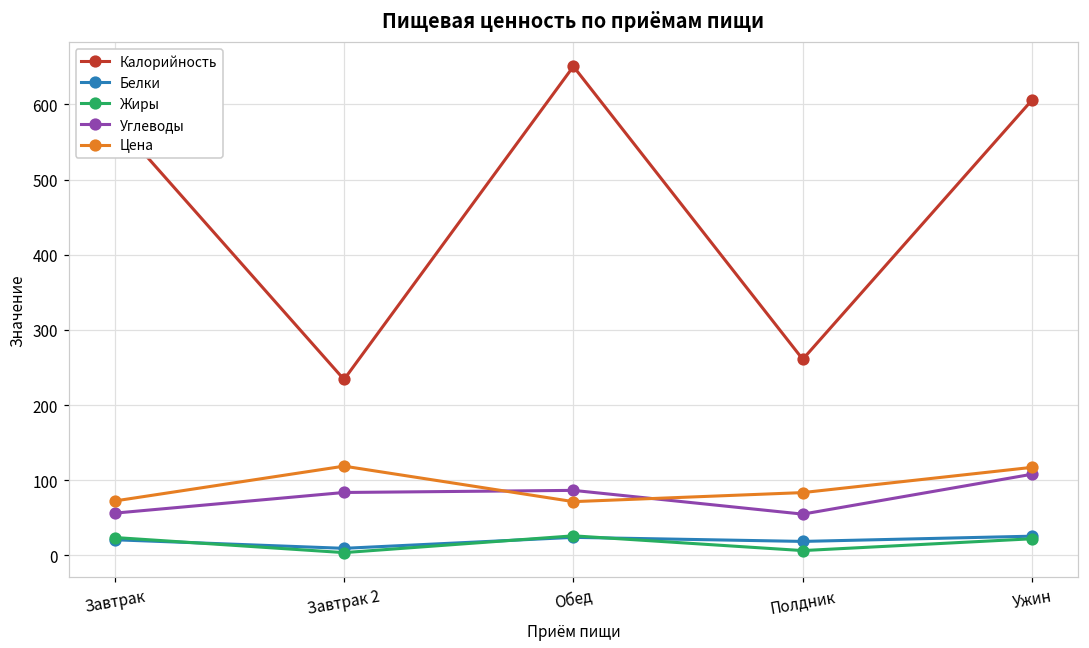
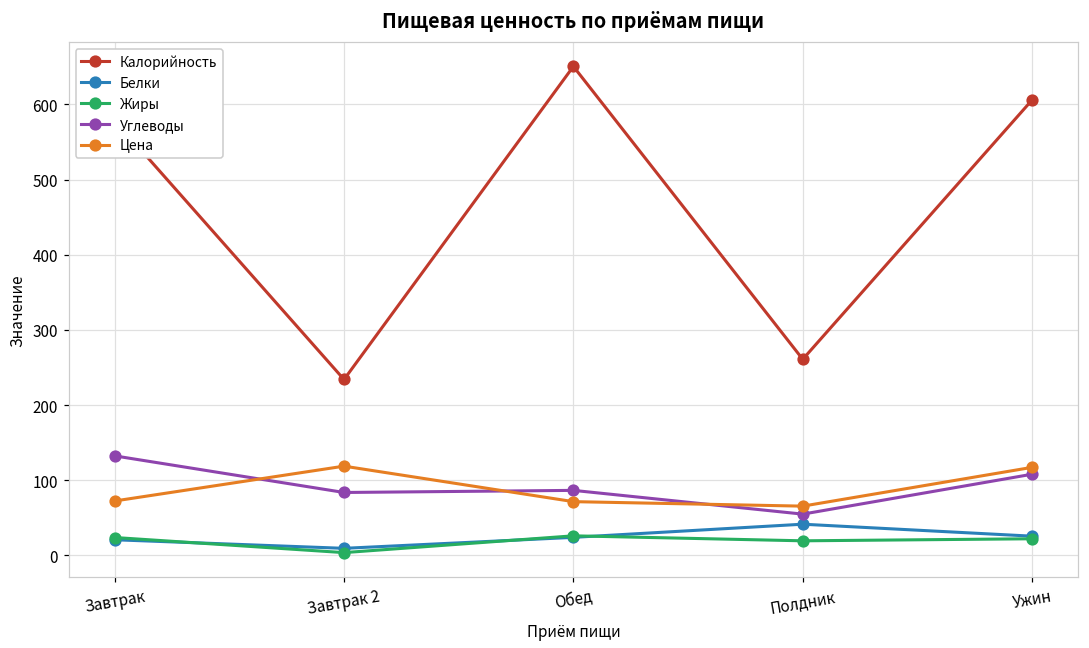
Углеводы, Завтрак: 60 -> 130
Белки, Полдник: 20 -> 40
Жиры, Полдник: 10 -> 20
Цена, Полдник: 80 -> 70
